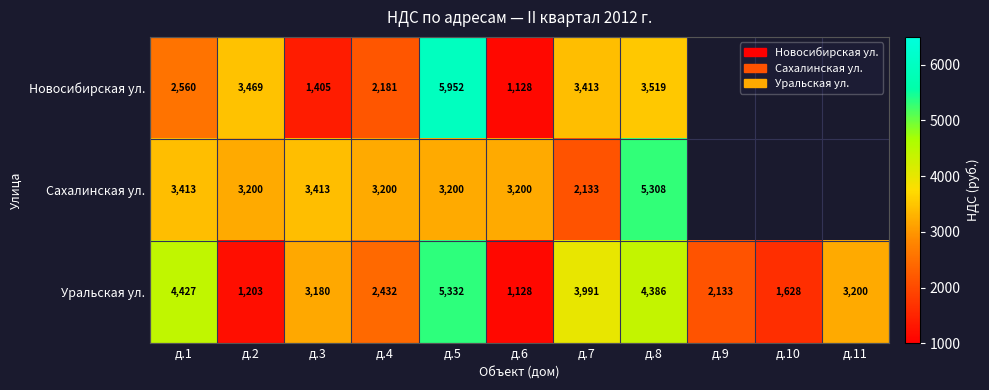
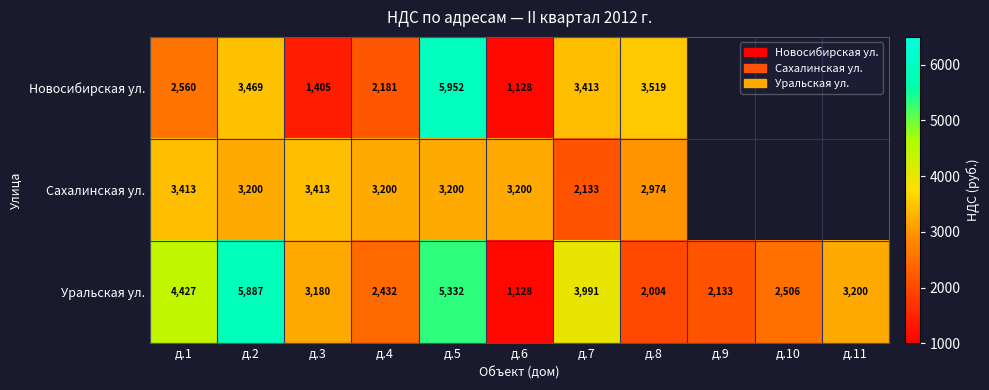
Сахалинская ул., д.8: 5,308 -> 2,974
Уральская ул., д.2: 1,203 -> 5,887
Уральская ул., д.8: 4,386 -> 2,004
Уральская ул., д.10: 1,628 -> 2,506
